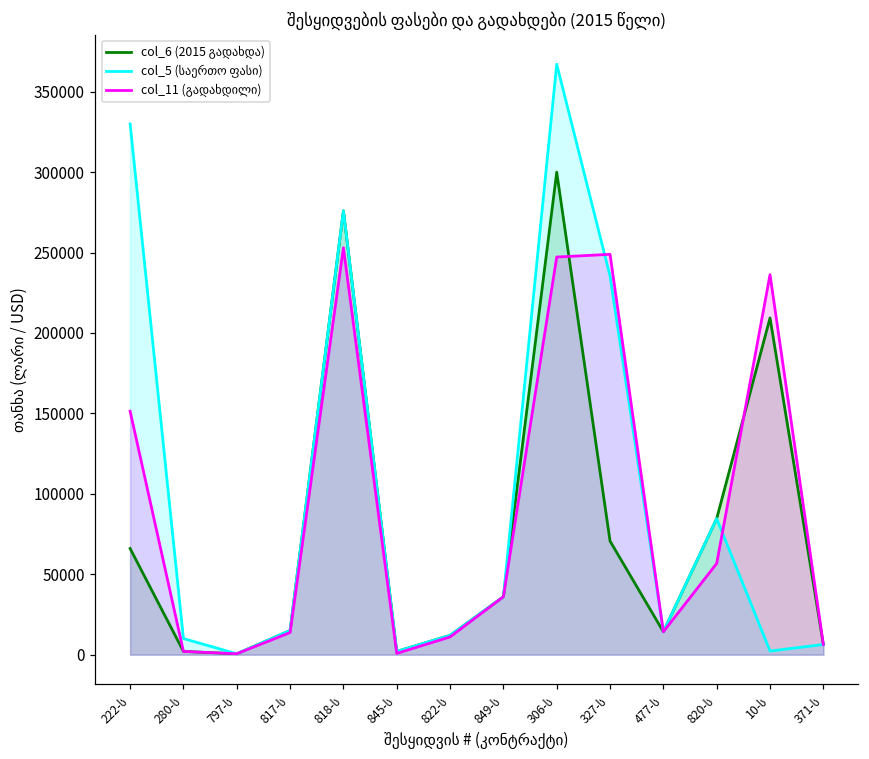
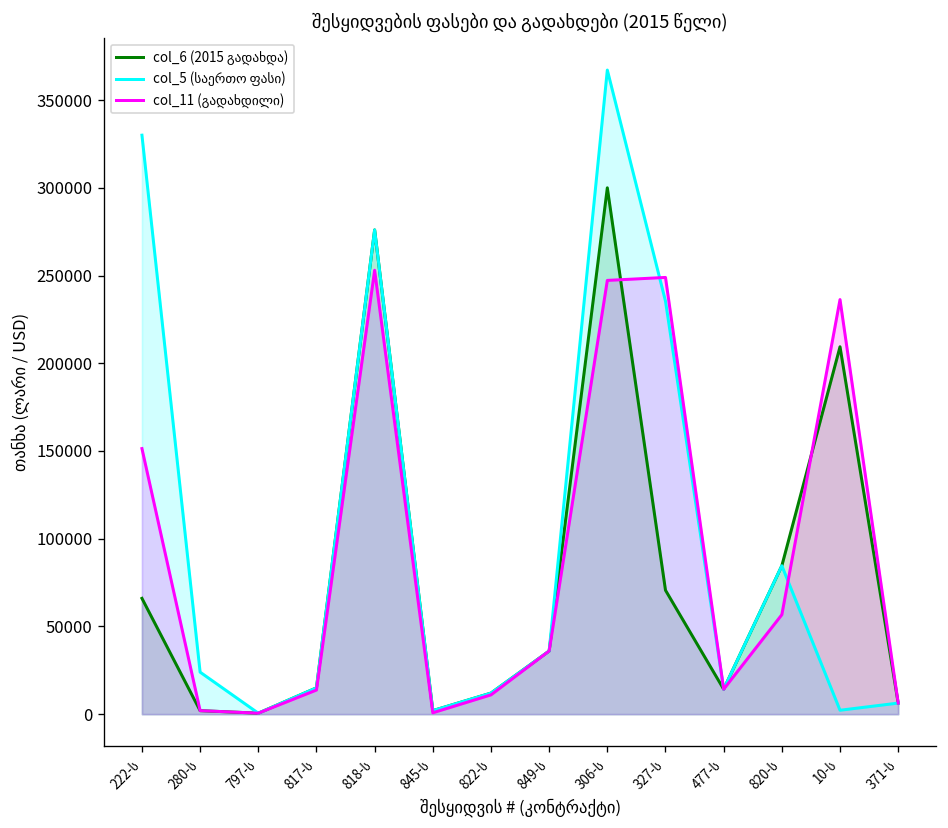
col_5 (საერთო ფასი), 280-ს: 10000 -> 24000
